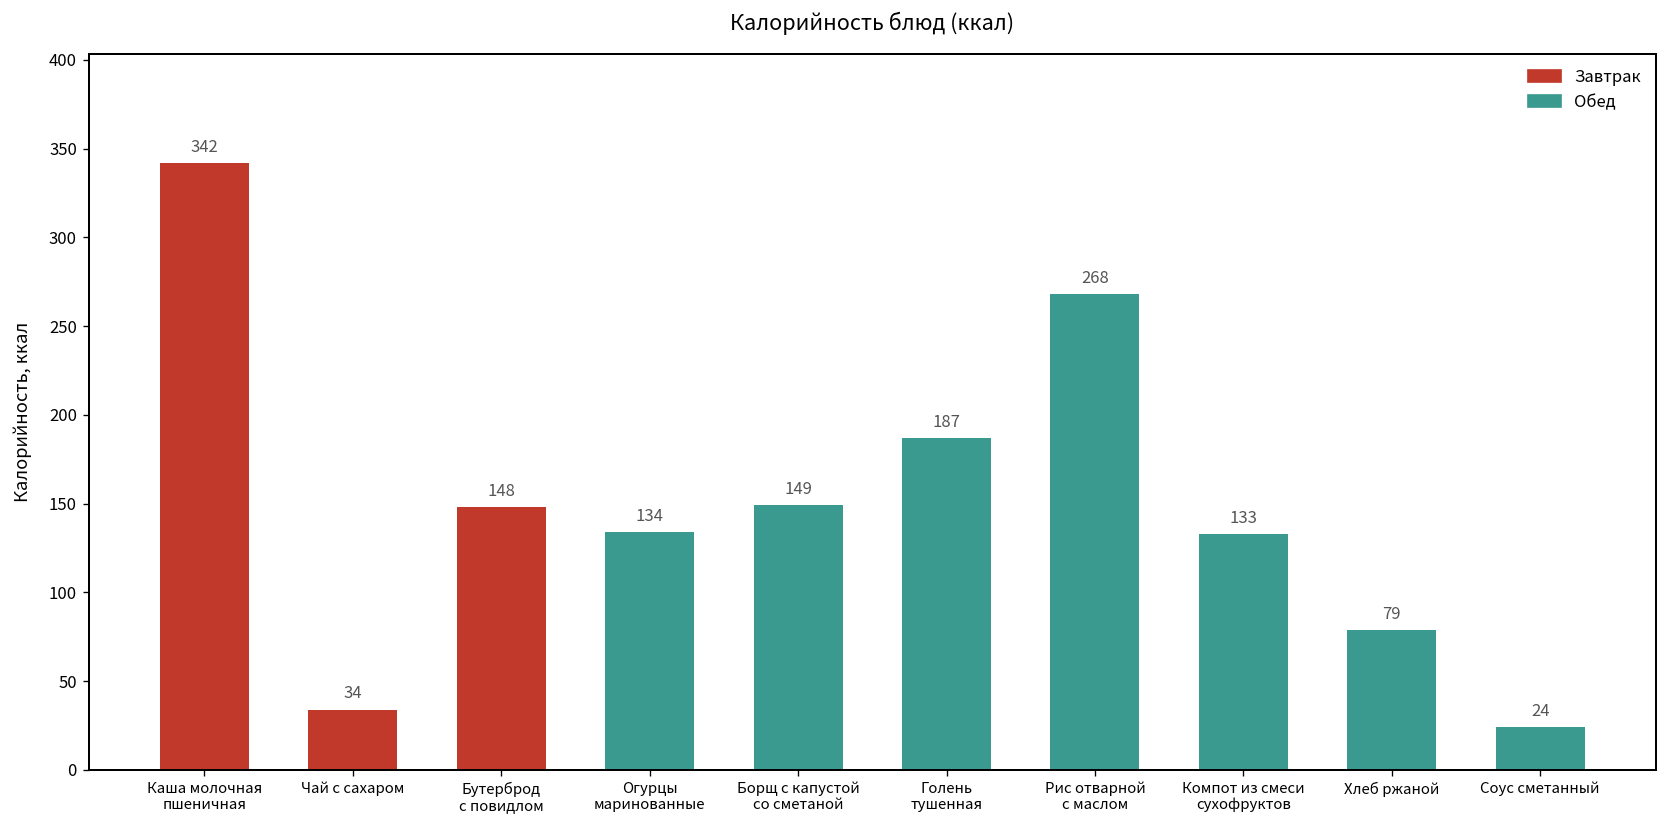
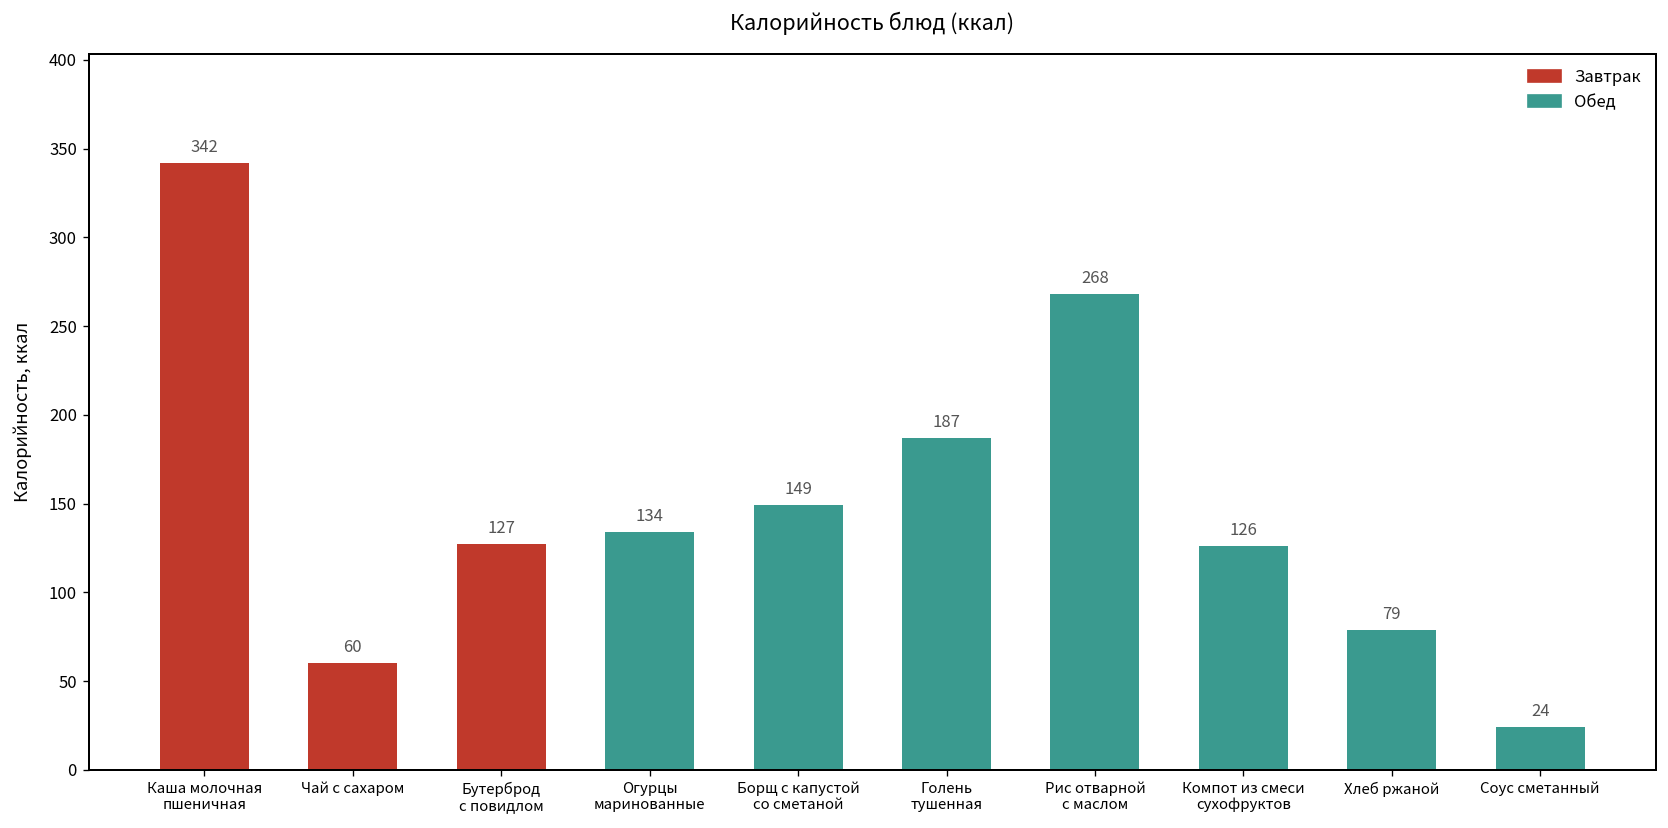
Чай с сахаром: 34 -> 60
Бутерброд с повидлом: 148 -> 127
Компот из смеси сухофруктов: 133 -> 126
